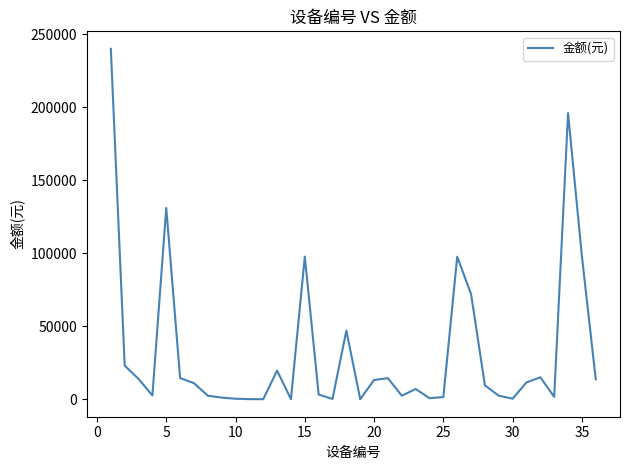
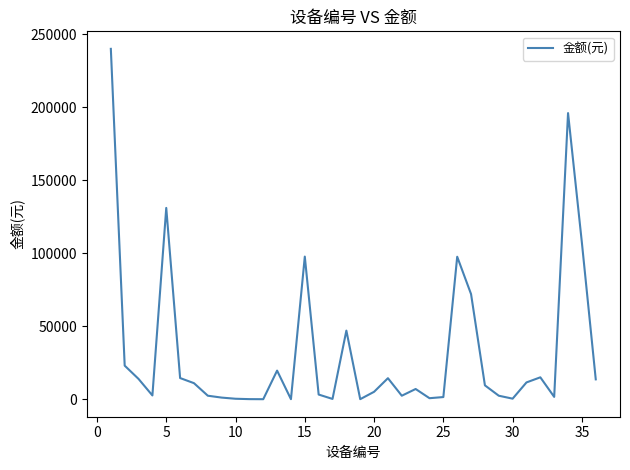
20: 13000 -> 5000
35: 98000 -> 107000
